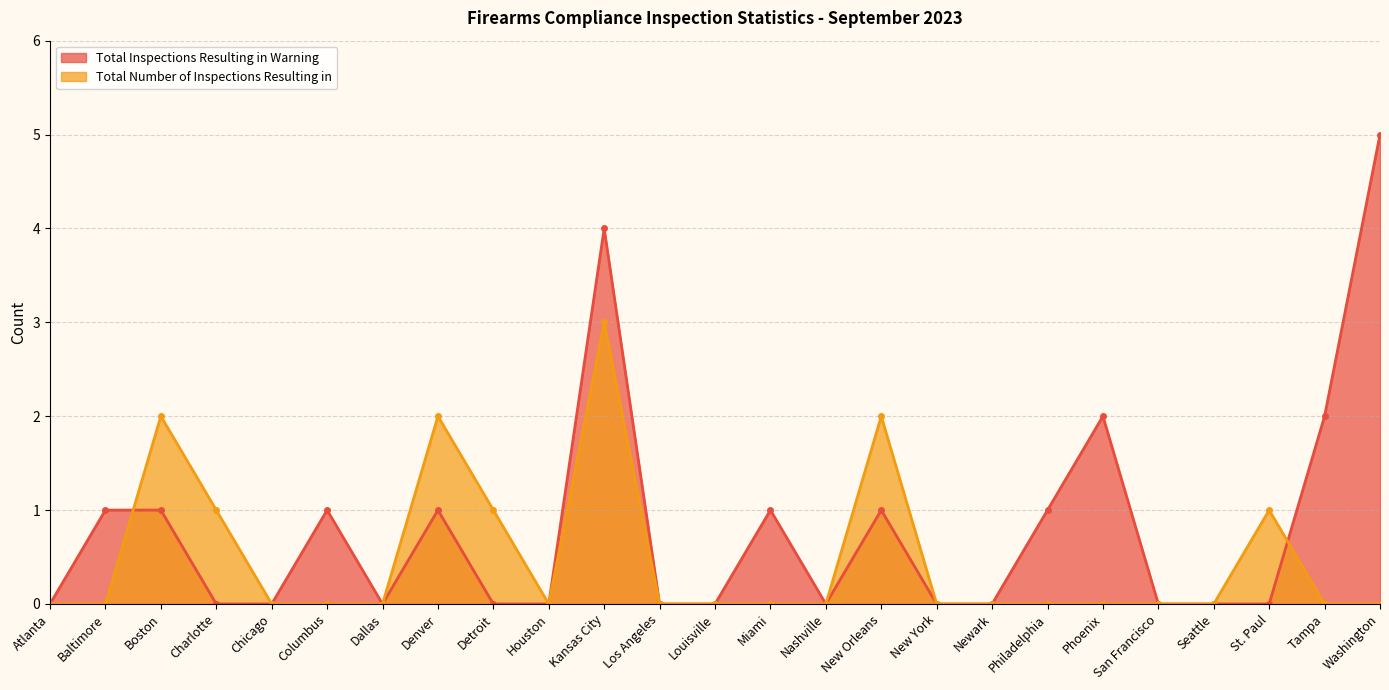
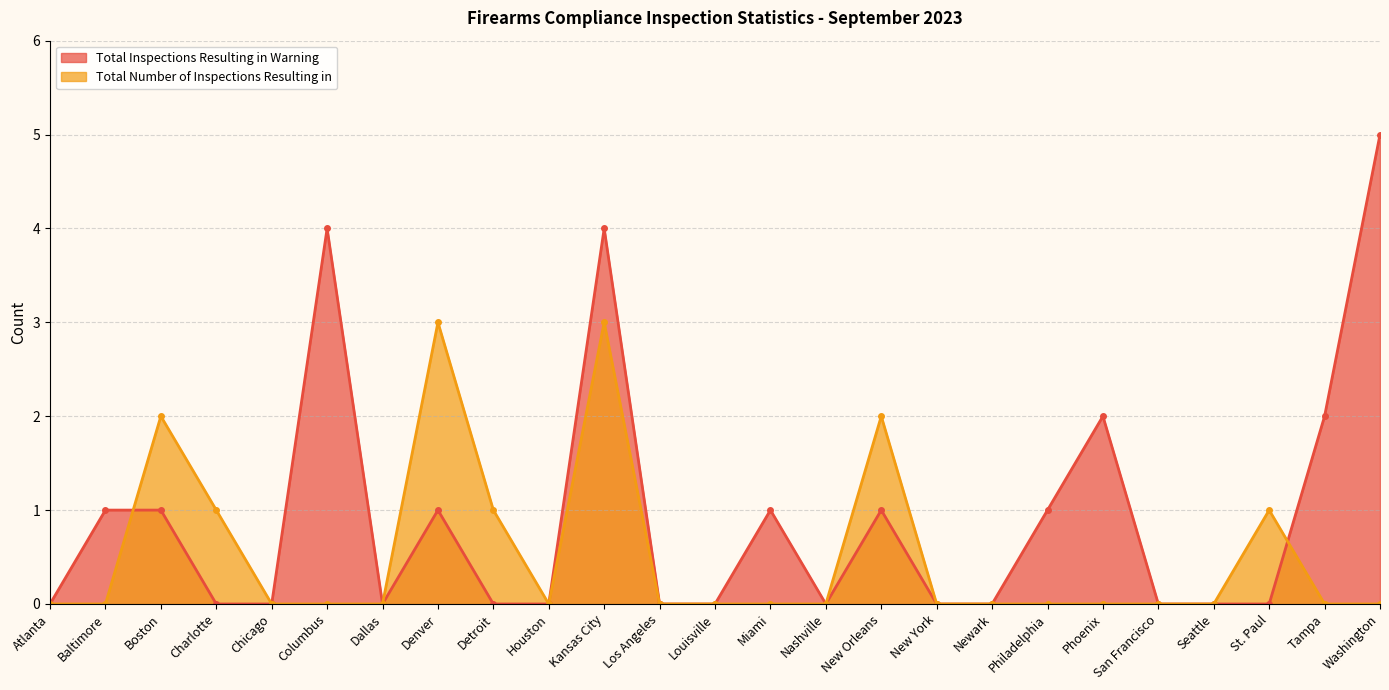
Total Inspections Resulting in Warning, Columbus: 1 -> 4
Total Number of Inspections Resulting in, Denver: 2 -> 3
